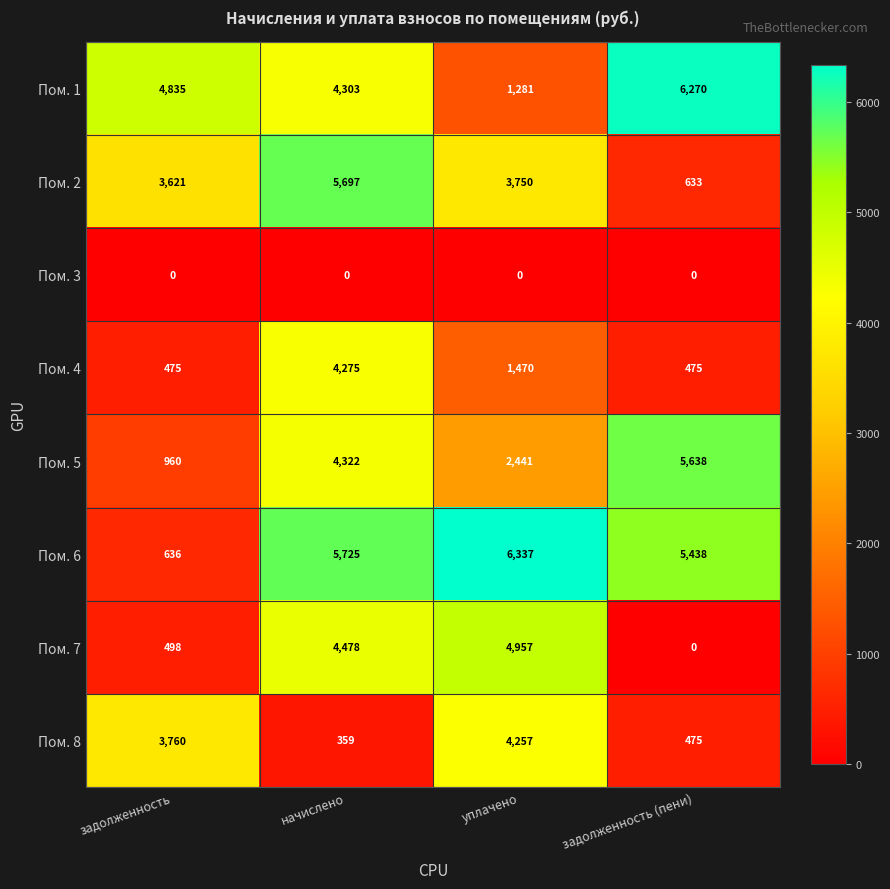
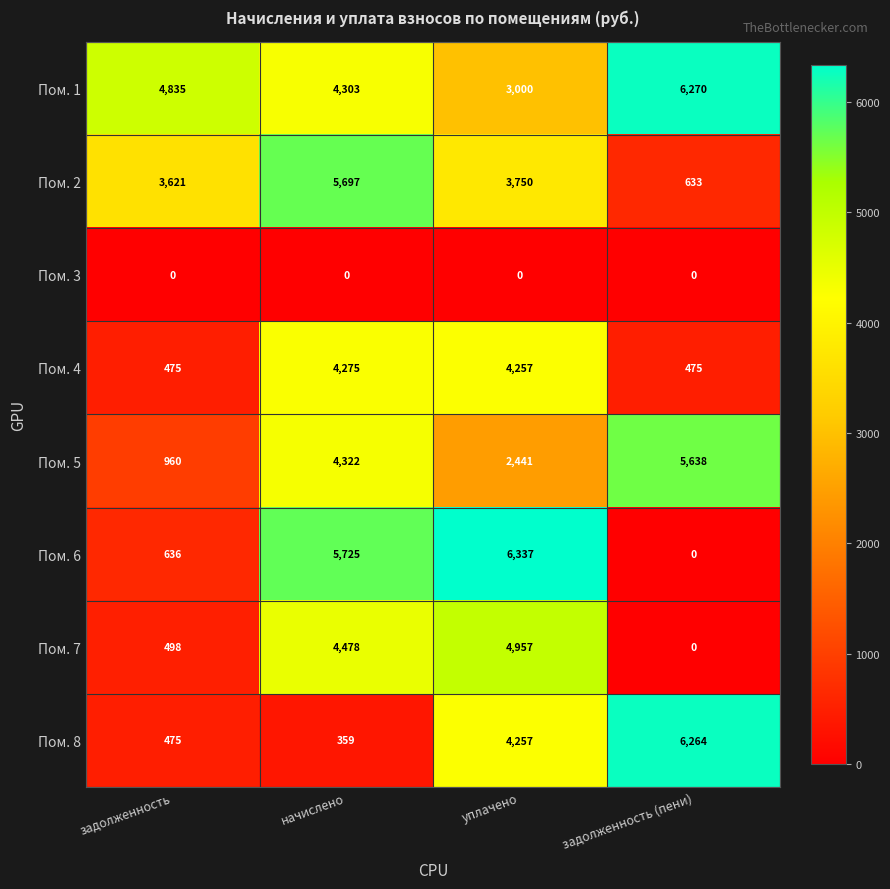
Пом. 1, уплачено: 1,281 -> 3,000
Пом. 4, уплачено: 1,470 -> 4,257
Пом. 6, задолженность (пени): 5,438 -> 0
Пом. 8, задолженность: 3,760 -> 475
Пом. 8, задолженность (пени): 475 -> 6,264
